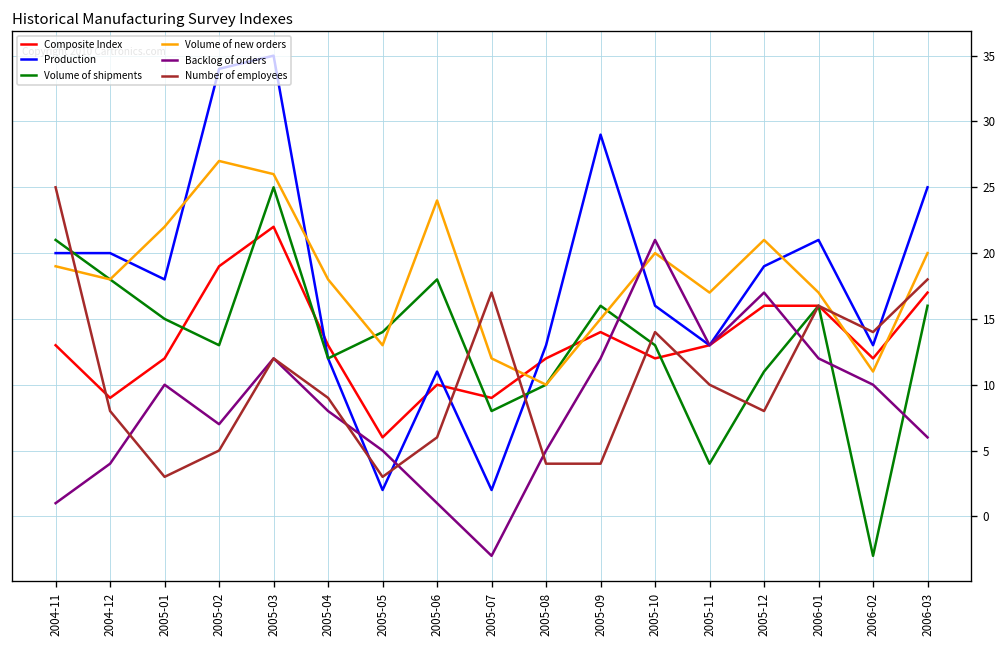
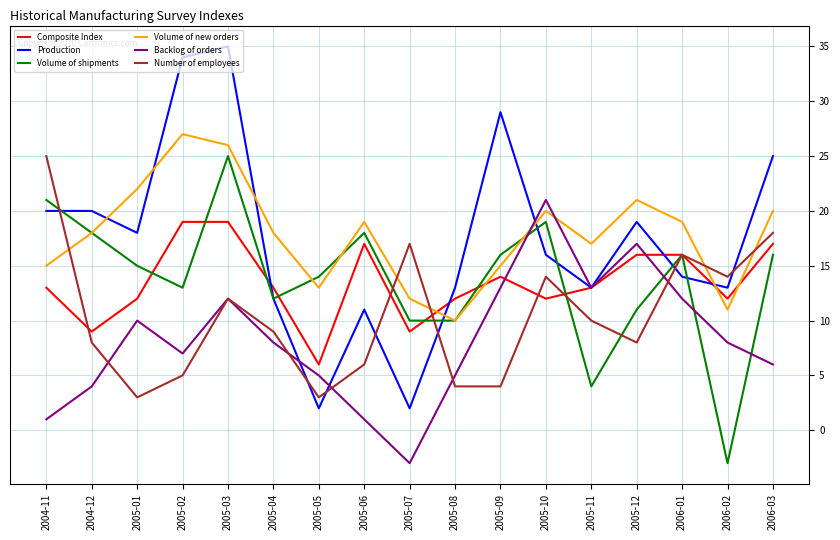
Volume of new orders, 2004-11: 19 -> 15
Composite Index, 2005-03: 22 -> 19
Composite Index, 2005-06: 10 -> 17
Volume of new orders, 2005-06: 24 -> 19
Volume of shipments, 2005-07: 8 -> 10
Backlog of orders, 2005-09: 12 -> 13
Volume of shipments, 2005-10: 13 -> 19
Production, 2006-01: 21 -> 14
Volume of new orders, 2006-01: 17 -> 19
Backlog of orders, 2006-02: 10 -> 8
